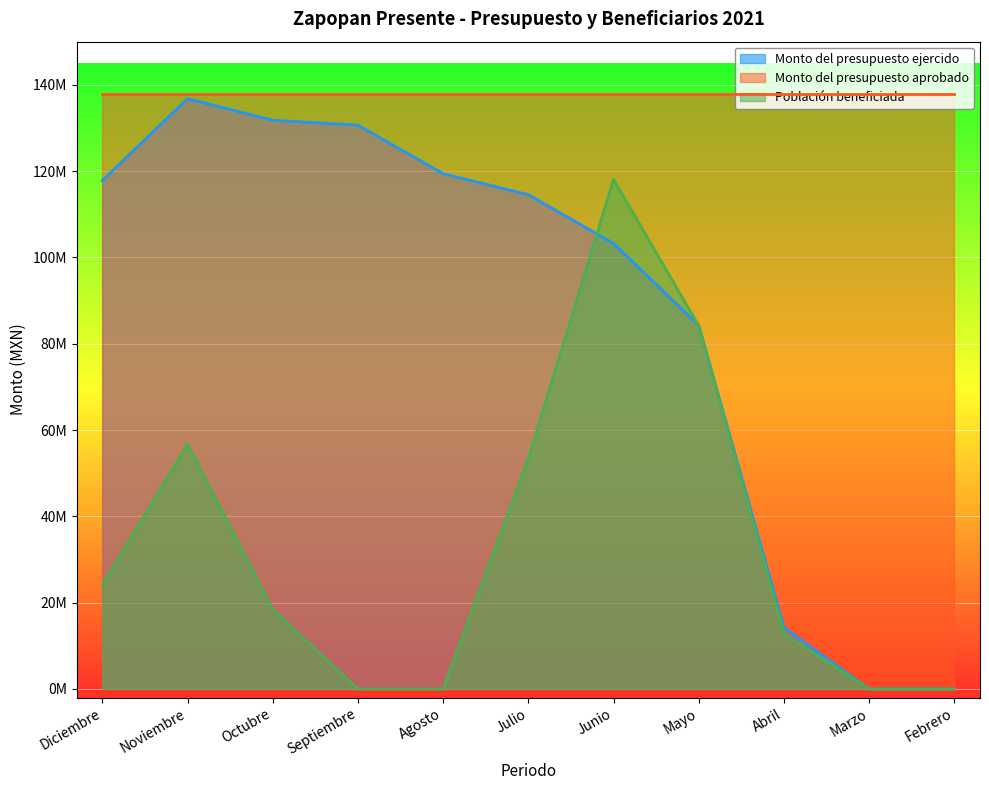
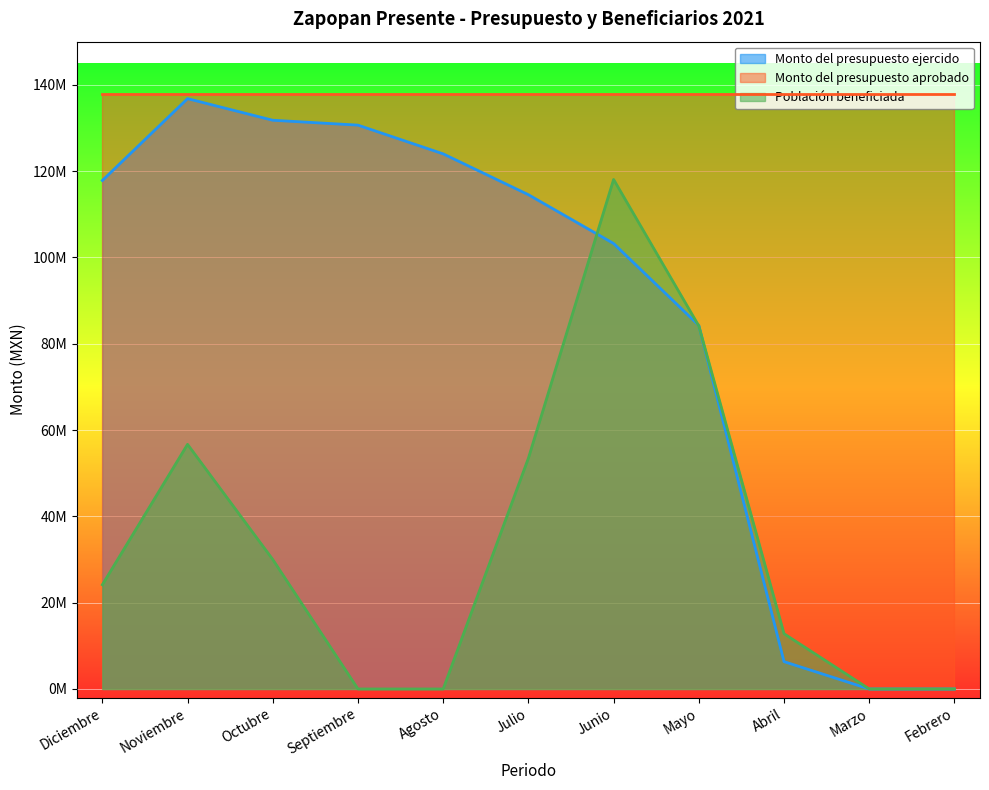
Población beneficiada, Octubre: 18000000 -> 30000000
Monto del presupuesto ejercido, Agosto: 119000000 -> 124000000
Monto del presupuesto ejercido, Abril: 14000000 -> 6000000
